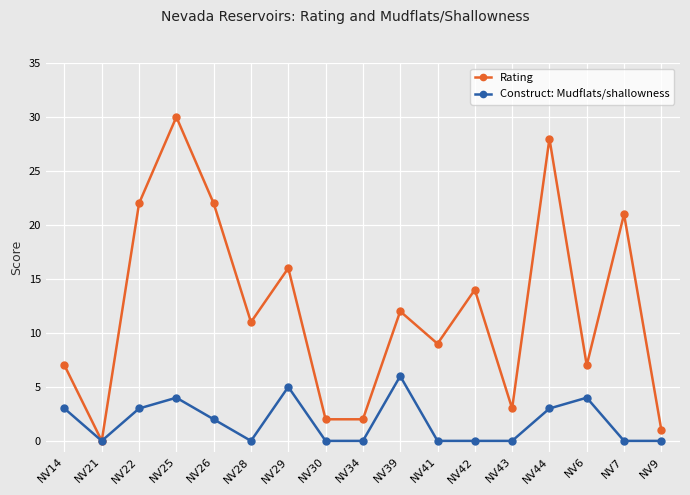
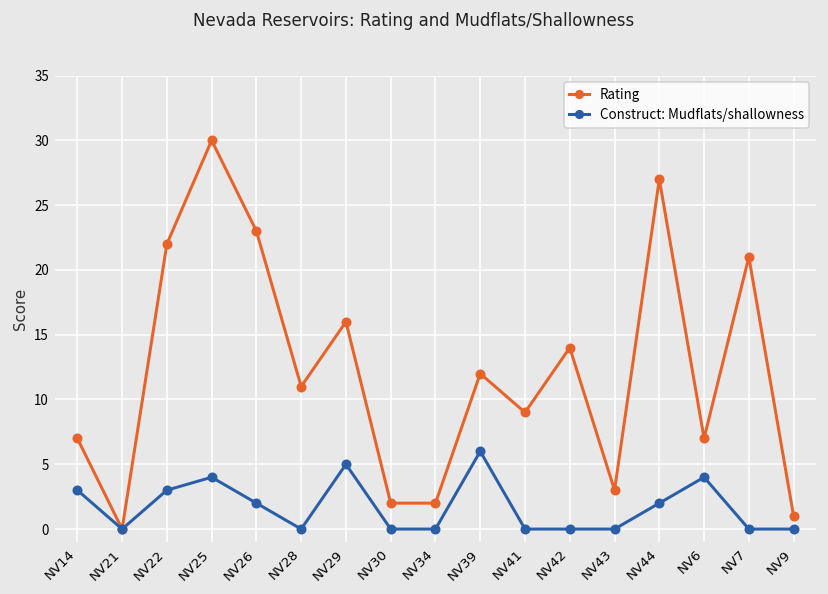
Rating, NV26: 22 -> 23
Rating, NV44: 28 -> 27
Construct: Mudflats/shallowness, NV44: 3 -> 2
